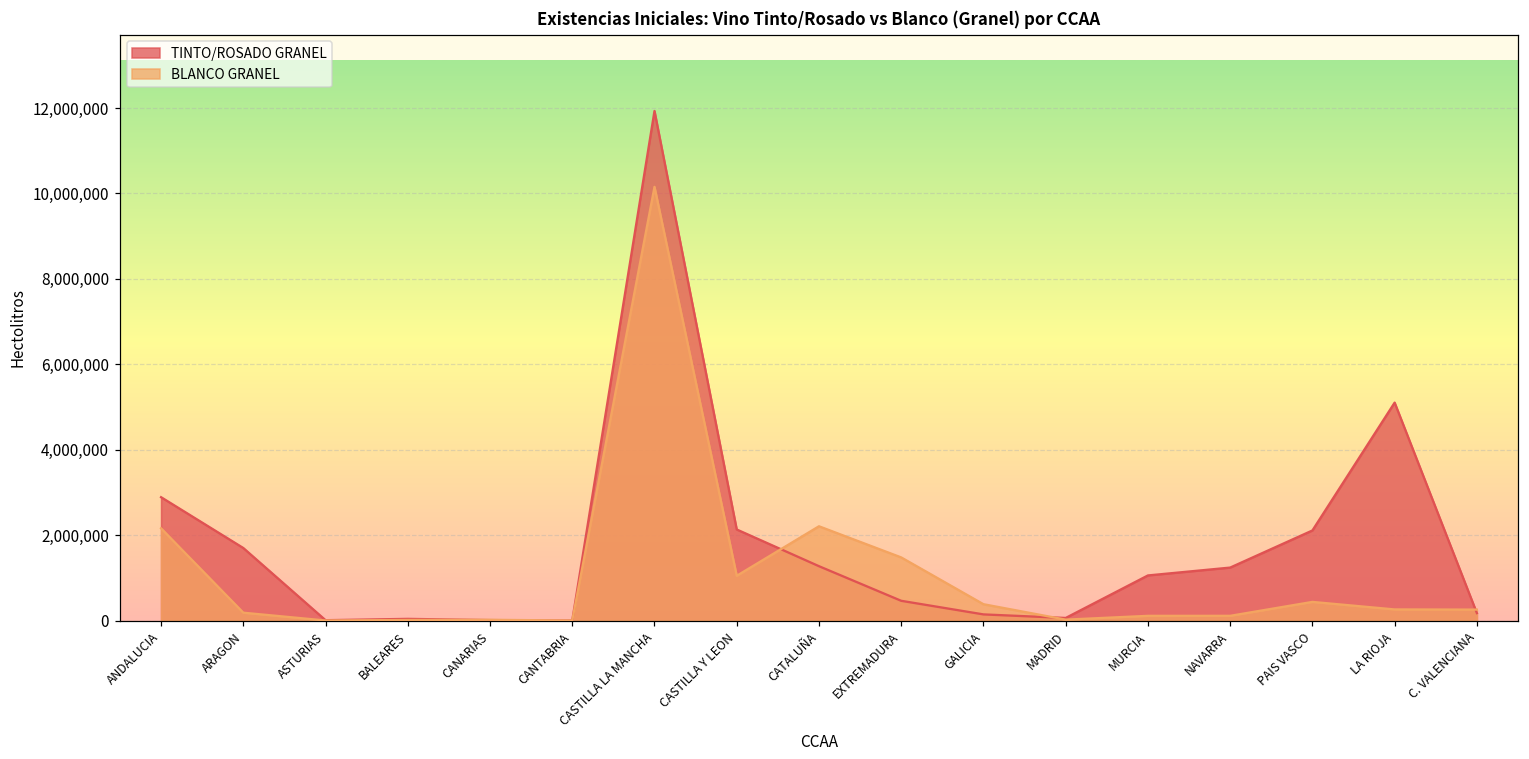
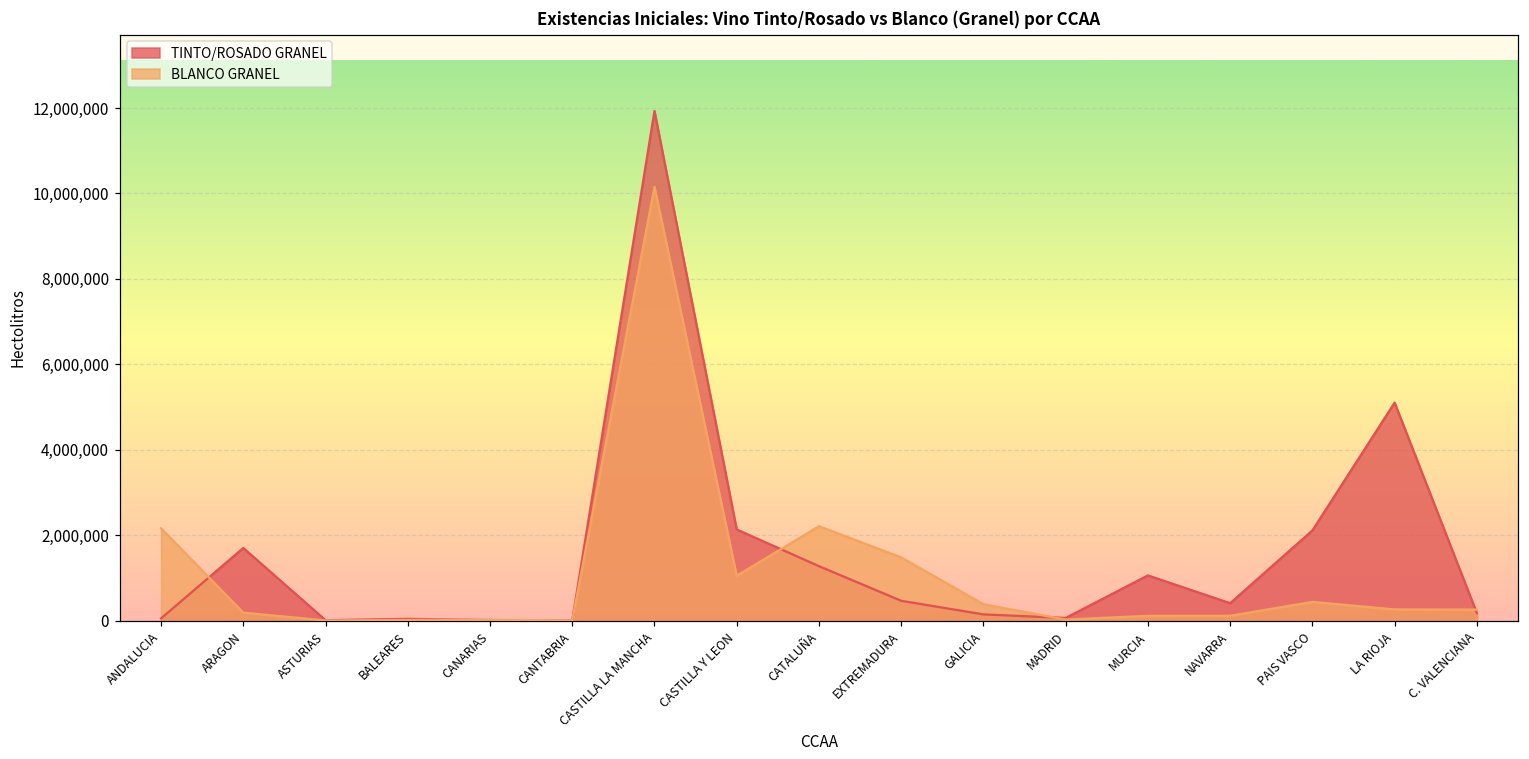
TINTO/ROSADO GRANEL, ANDALUCIA: 2,900,000 -> 100,000
TINTO/ROSADO GRANEL, NAVARRA: 1,200,000 -> 400,000
